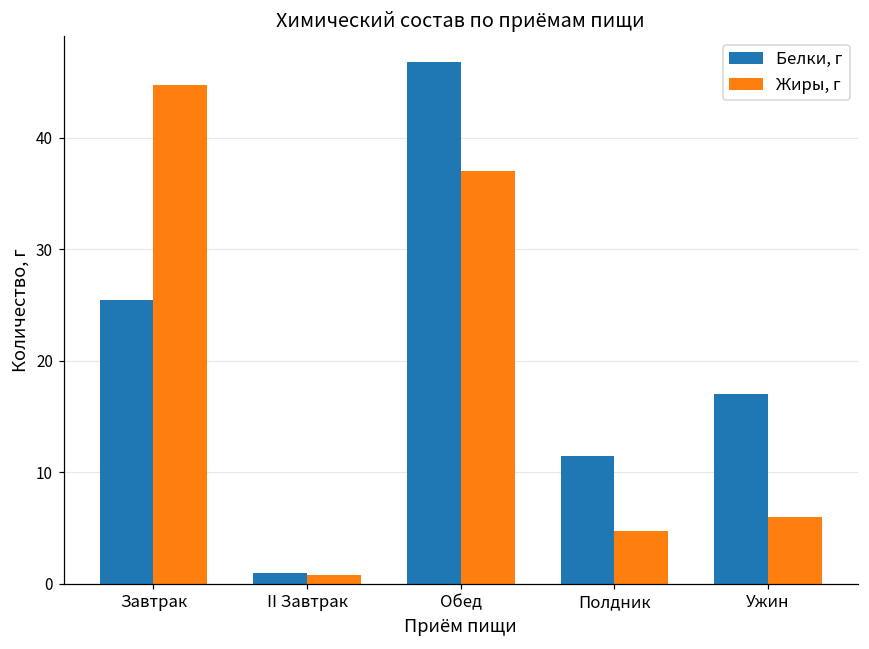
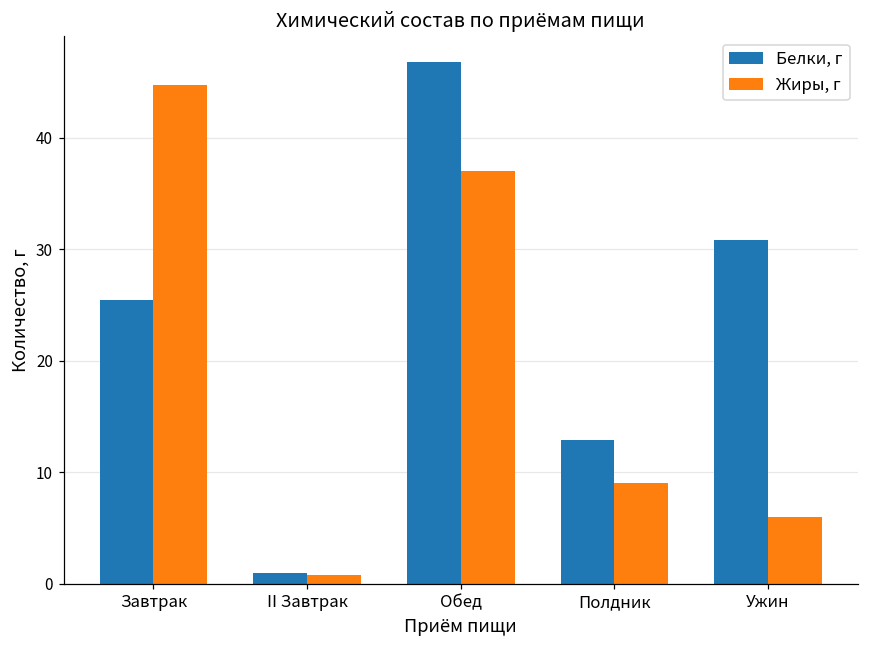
Белки, г, Полдник: 11.5 -> 12.9
Жиры, г, Полдник: 4.7 -> 9.1
Белки, г, Ужин: 17.0 -> 30.8
